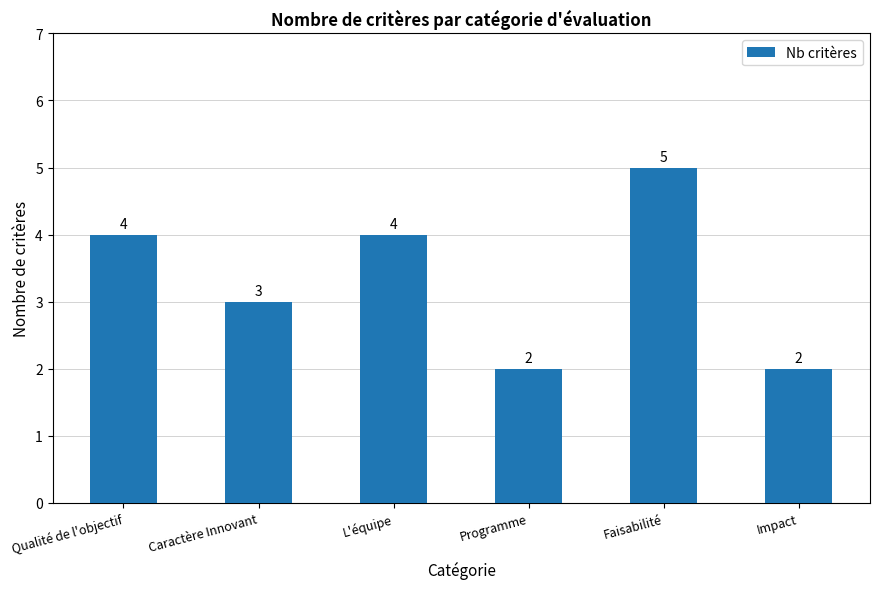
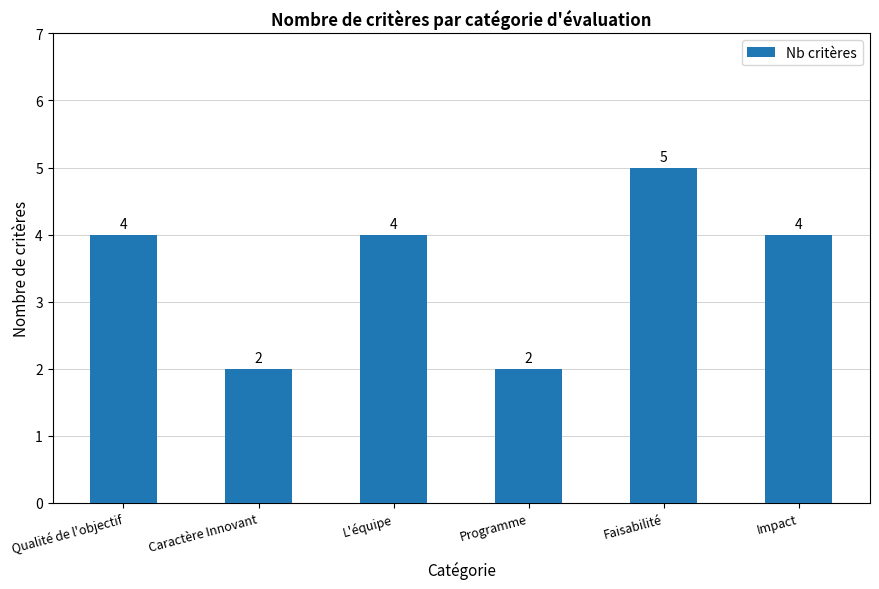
Caractère Innovant: 3 -> 2
Impact: 2 -> 4
